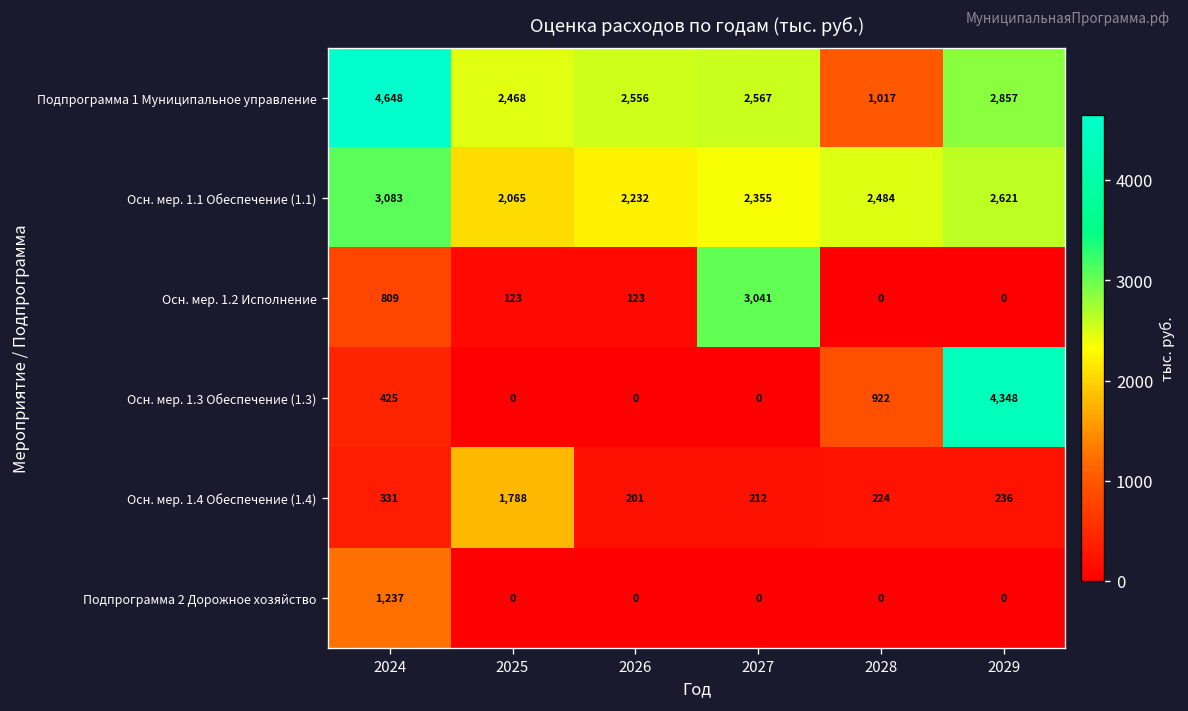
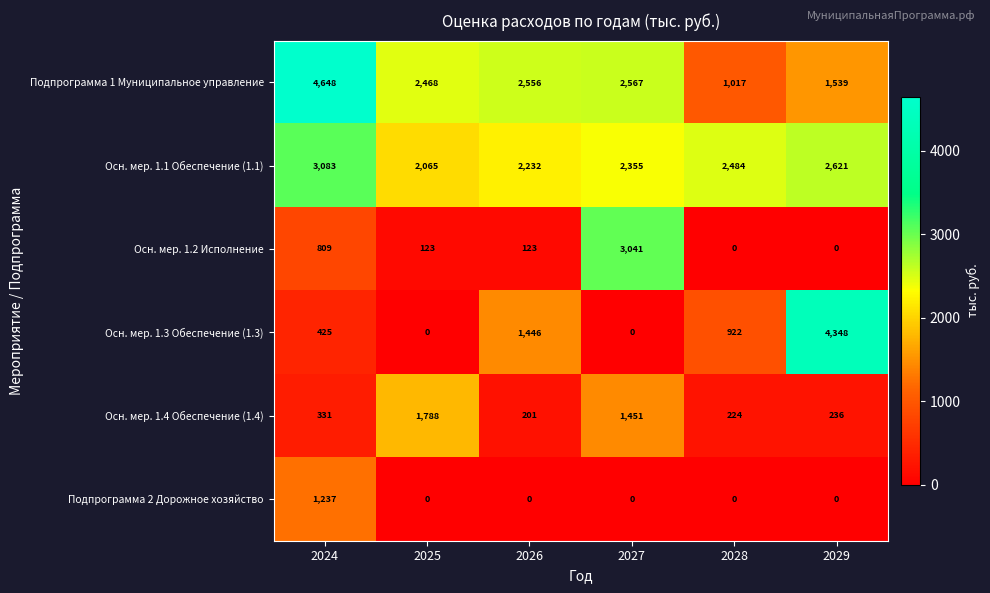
Подпрограмма 1 Муниципальное управление, 2029: 2,857 -> 1,539
Осн. мер. 1.3 Обеспечение (1.3), 2026: 0 -> 1,446
Осн. мер. 1.4 Обеспечение (1.4), 2027: 212 -> 1,451
